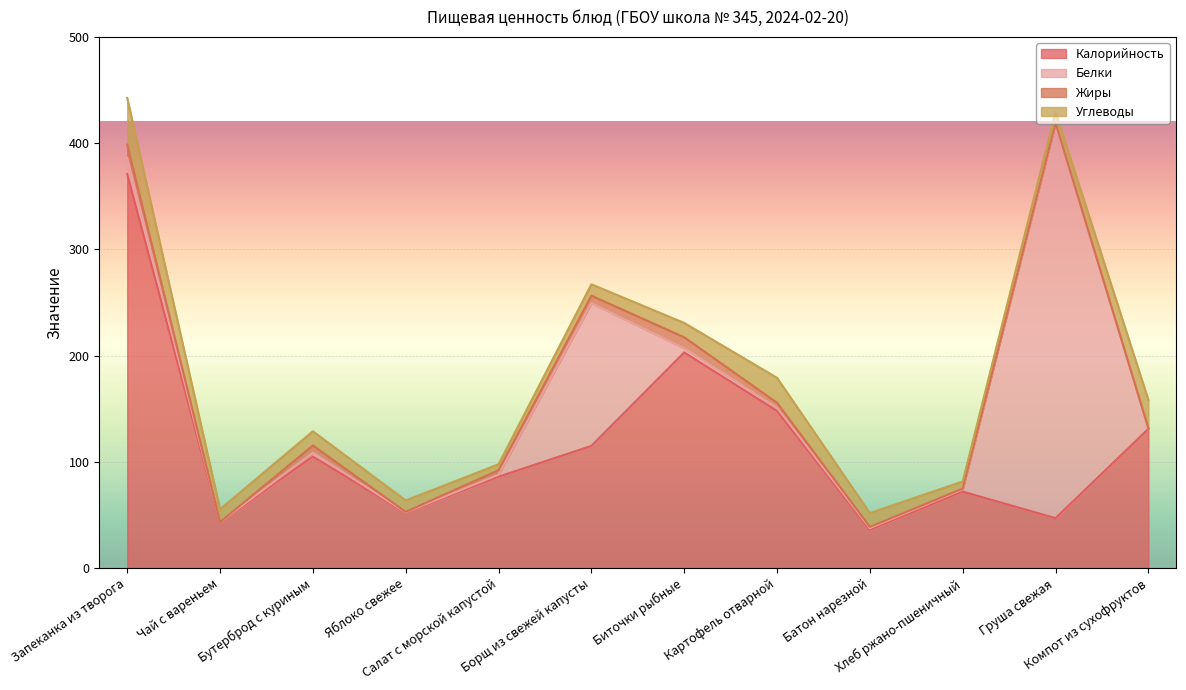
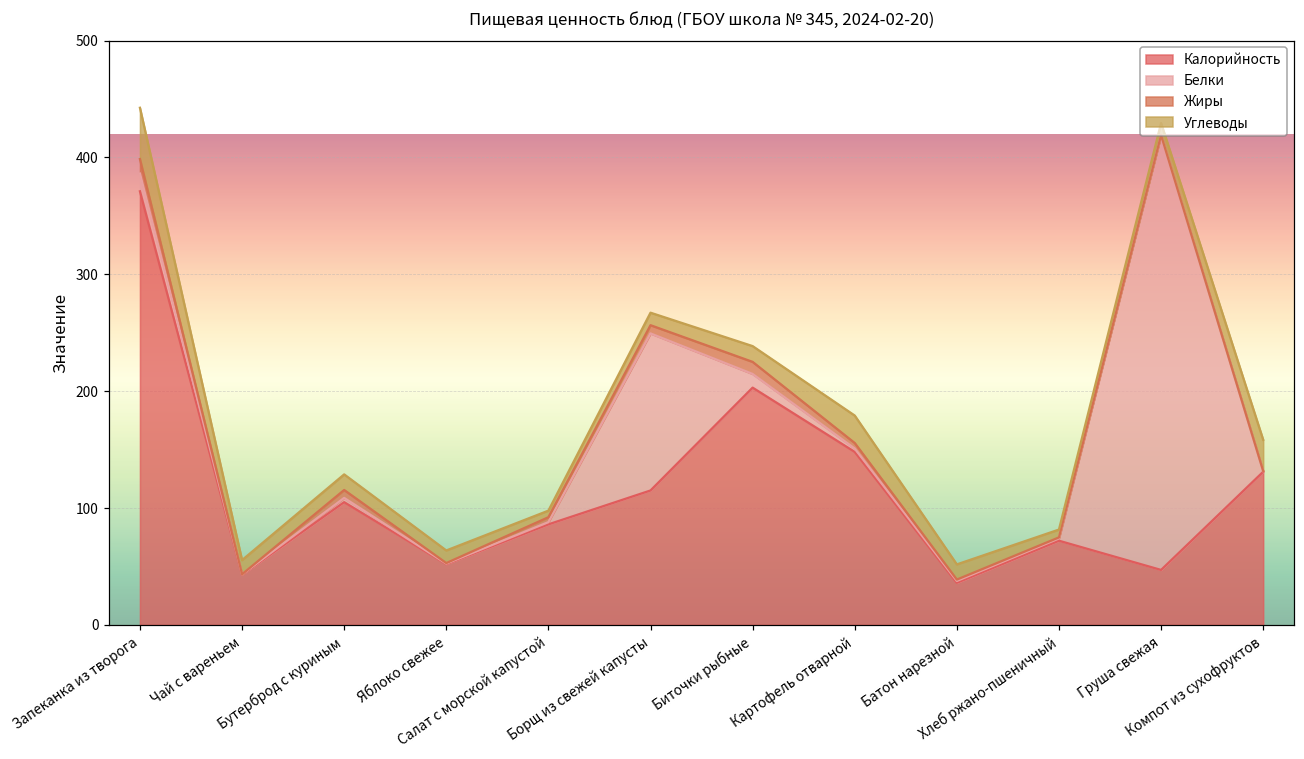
Белки, Биточки рыбные: 4 -> 12
